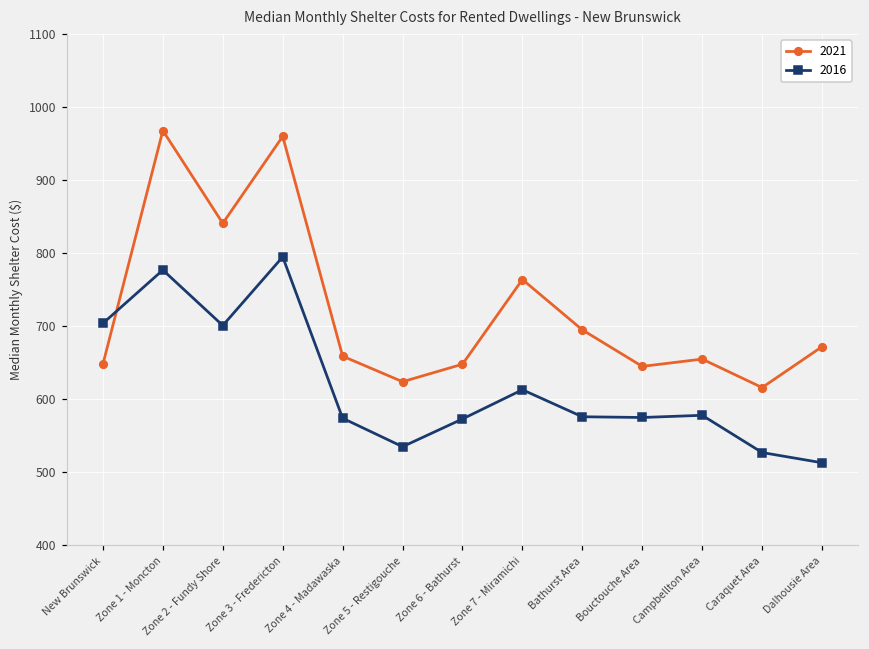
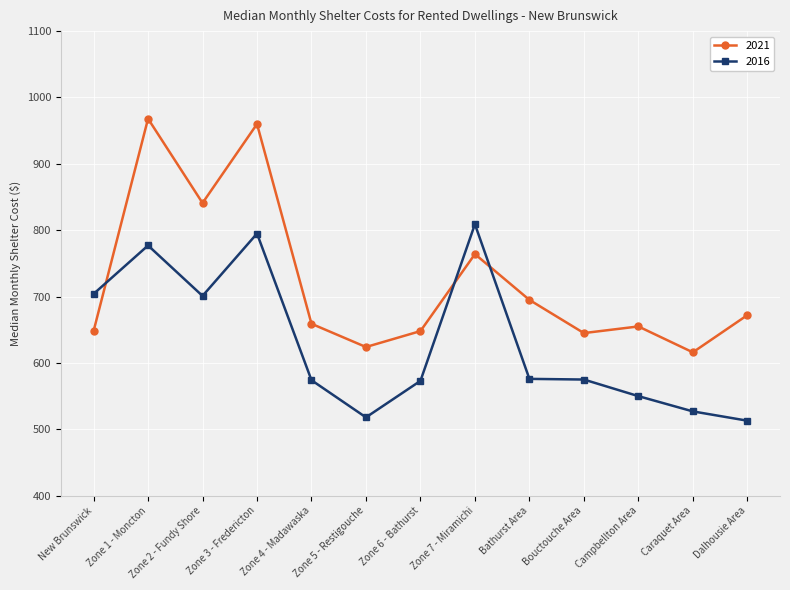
2016, Zone 5 - Restigouche: 540 -> 520
2016, Zone 7 - Miramichi: 610 -> 810
2016, Campbellton Area: 580 -> 550
